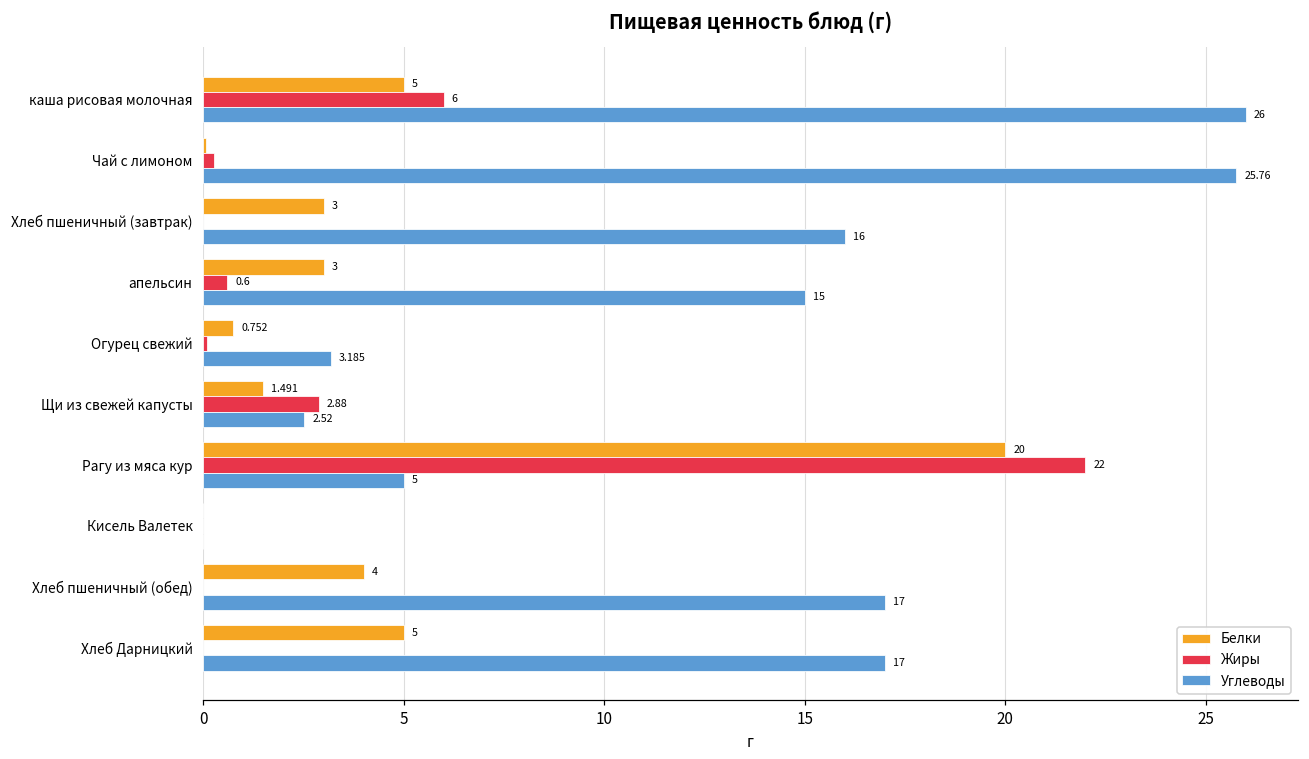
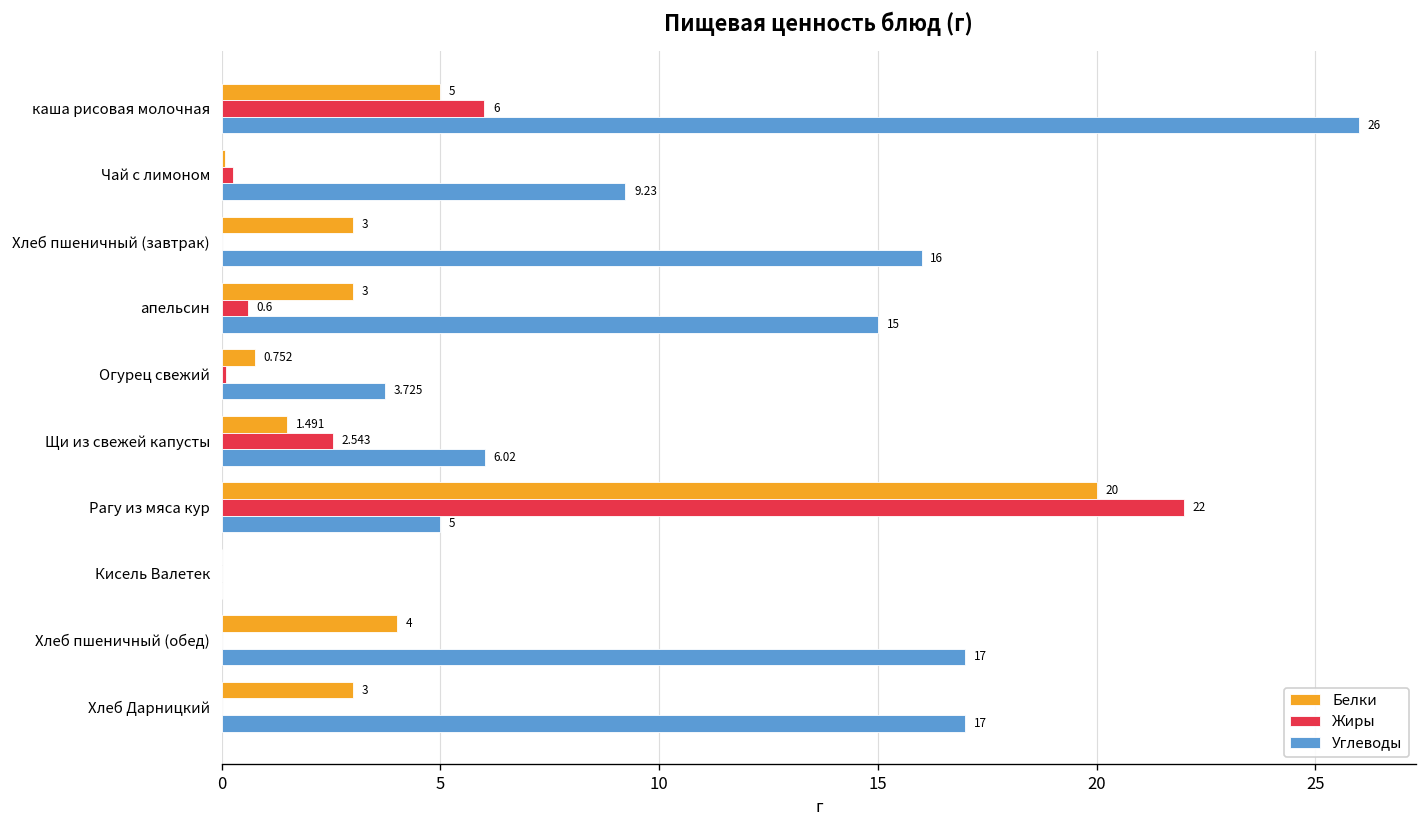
Углеводы, Чай с лимоном: 25.76 -> 9.23
Углеводы, Огурец свежий: 3.185 -> 3.725
Жиры, Щи из свежей капусты: 2.88 -> 2.543
Углеводы, Щи из свежей капусты: 2.52 -> 6.02
Белки, Хлеб Дарницкий: 5 -> 3
